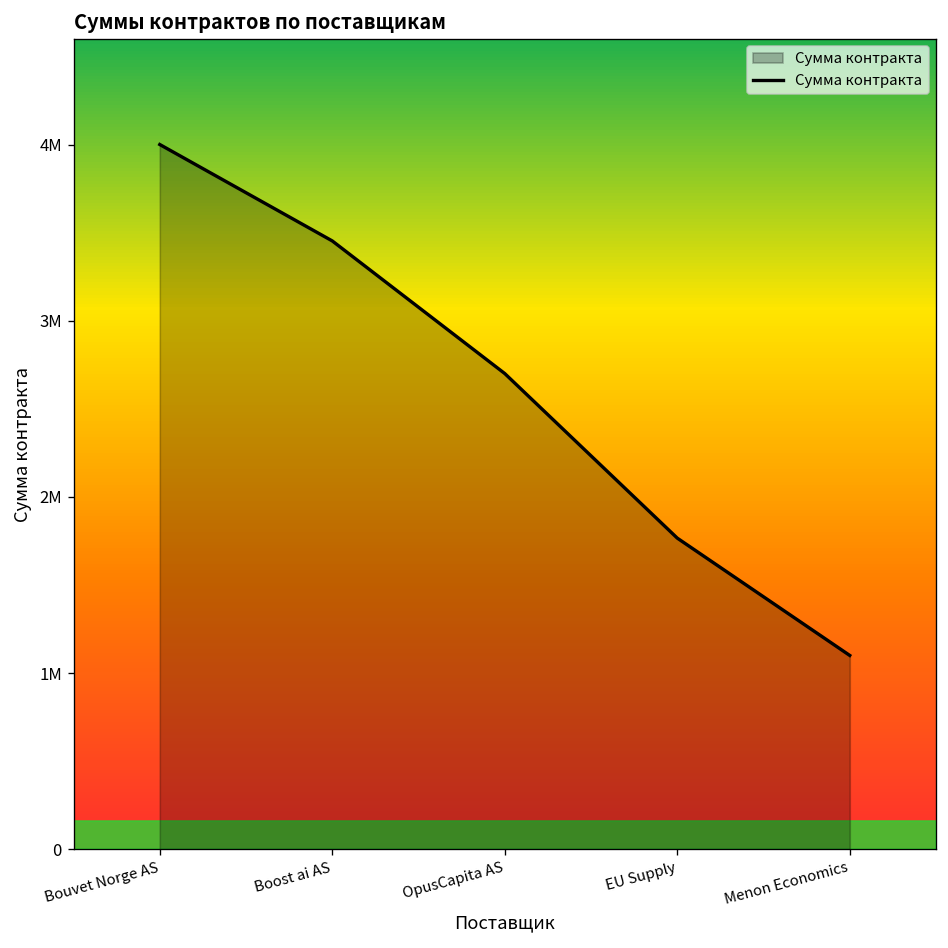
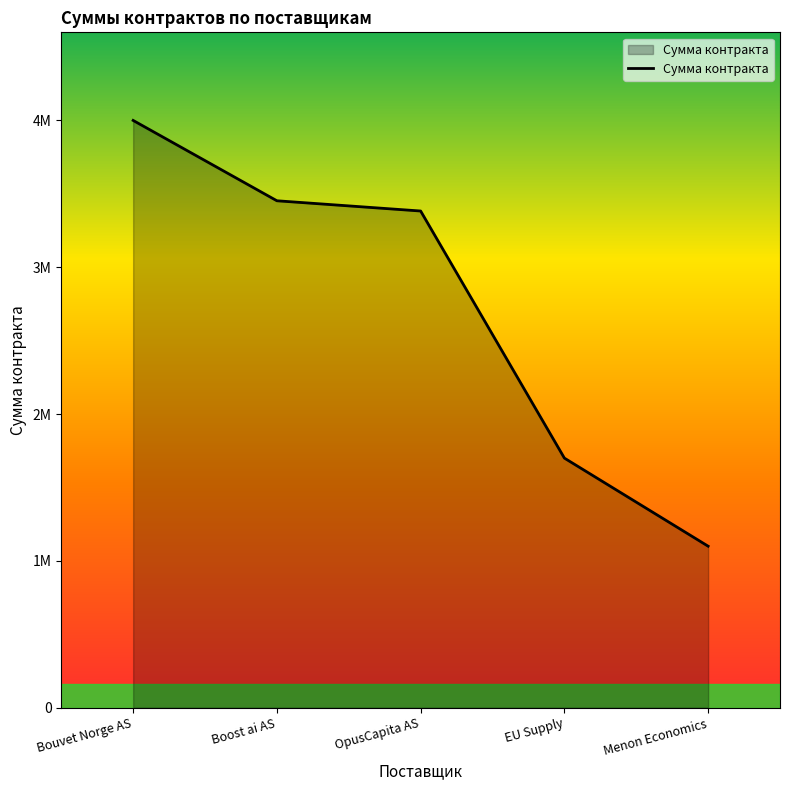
OpusCapita AS: 2700000 -> 3380000
EU Supply: 1770000 -> 1700000
